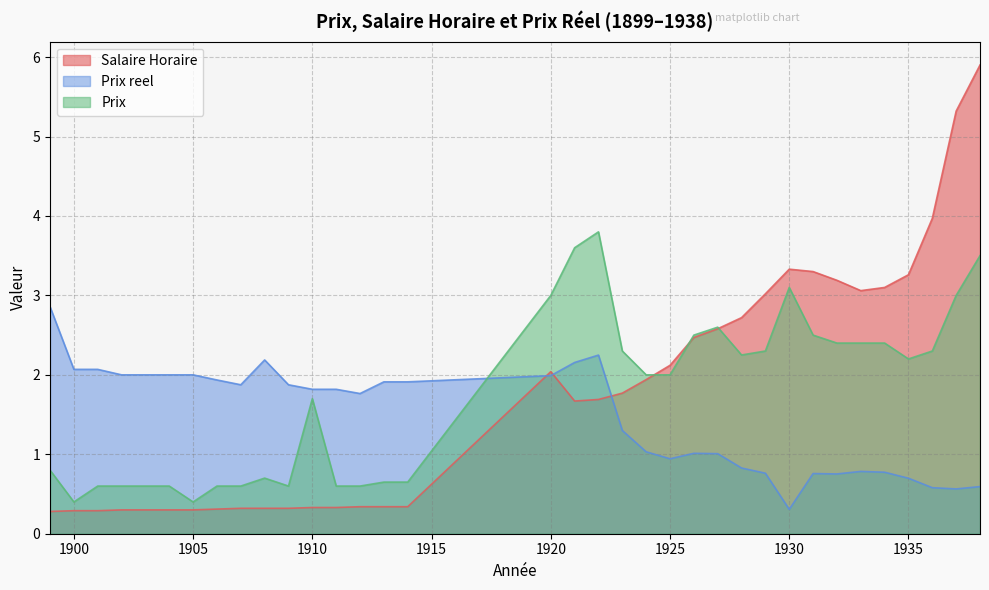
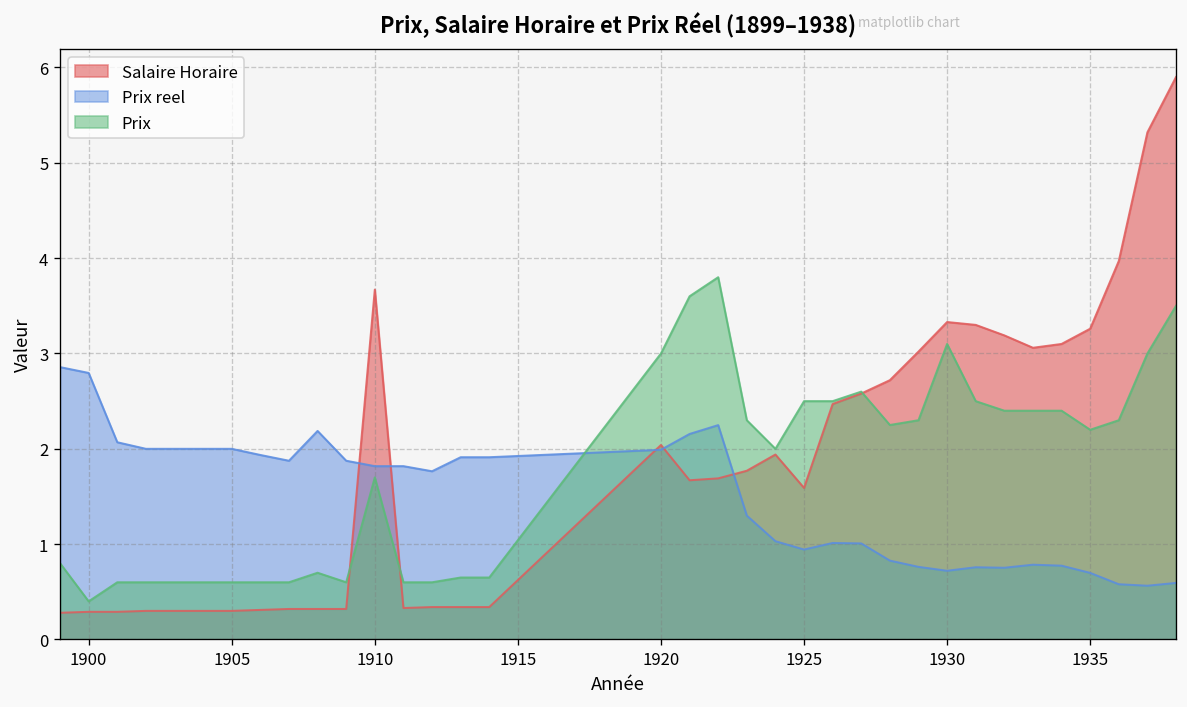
Prix reel, 1900: 2.1 -> 2.8
Prix, 1905: 0.4 -> 0.6
Salaire Horaire, 1910: 0.3 -> 3.7
Salaire Horaire, 1925: 2.1 -> 1.6
Prix, 1925: 2.0 -> 2.5
Prix reel, 1930: 0.3 -> 0.7
